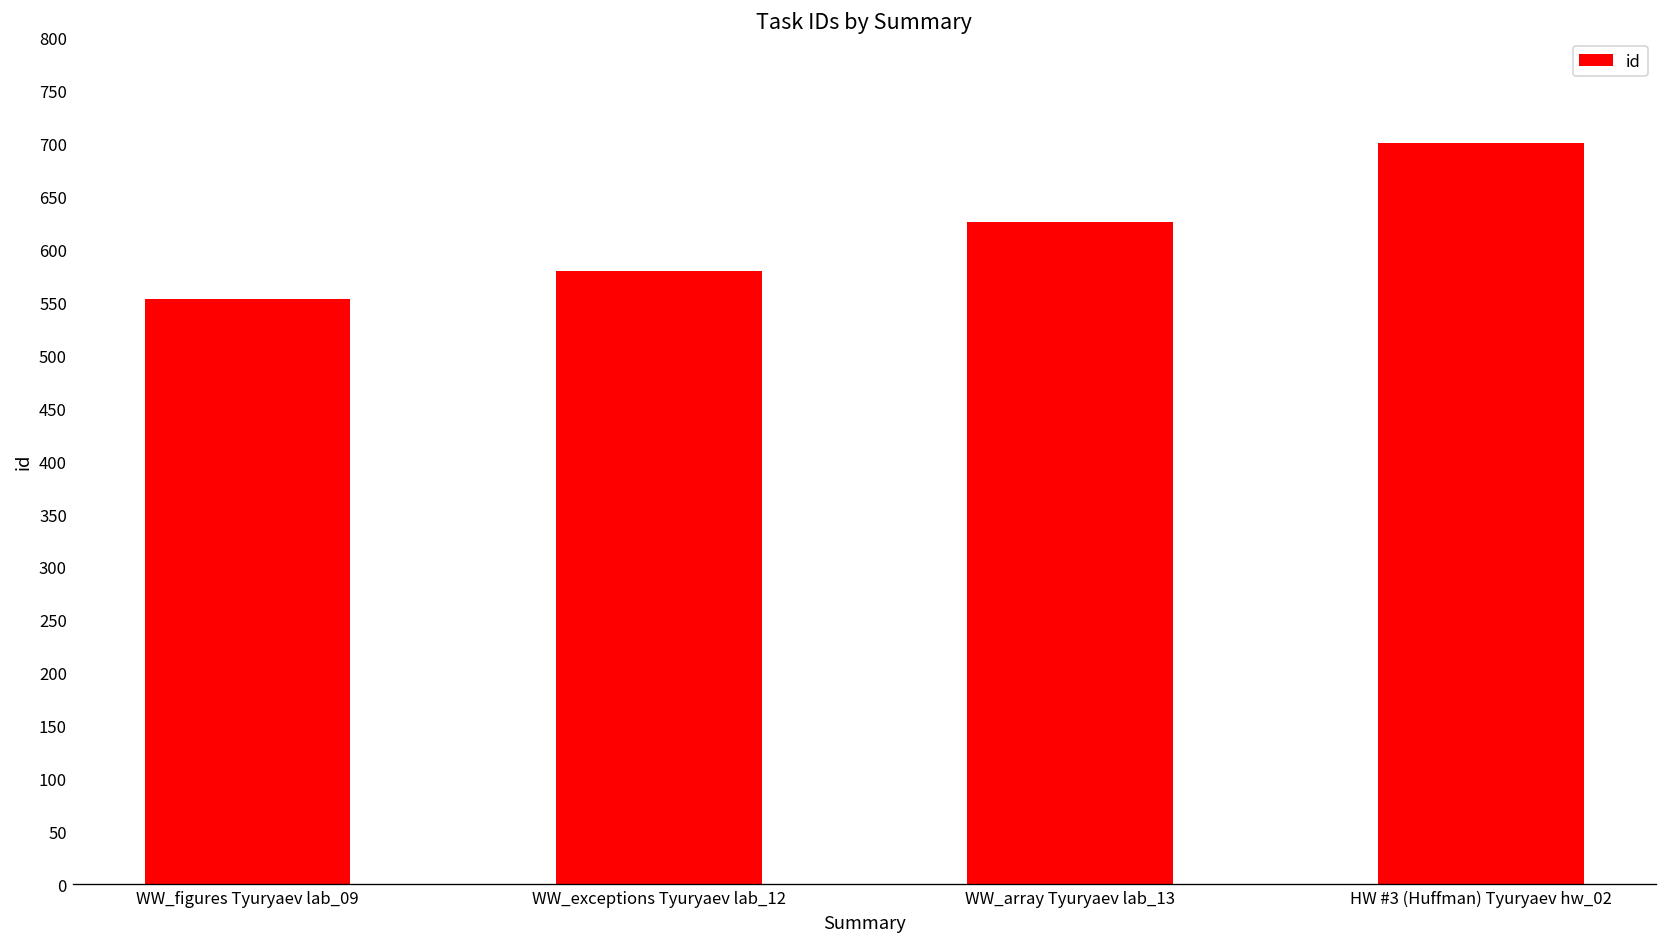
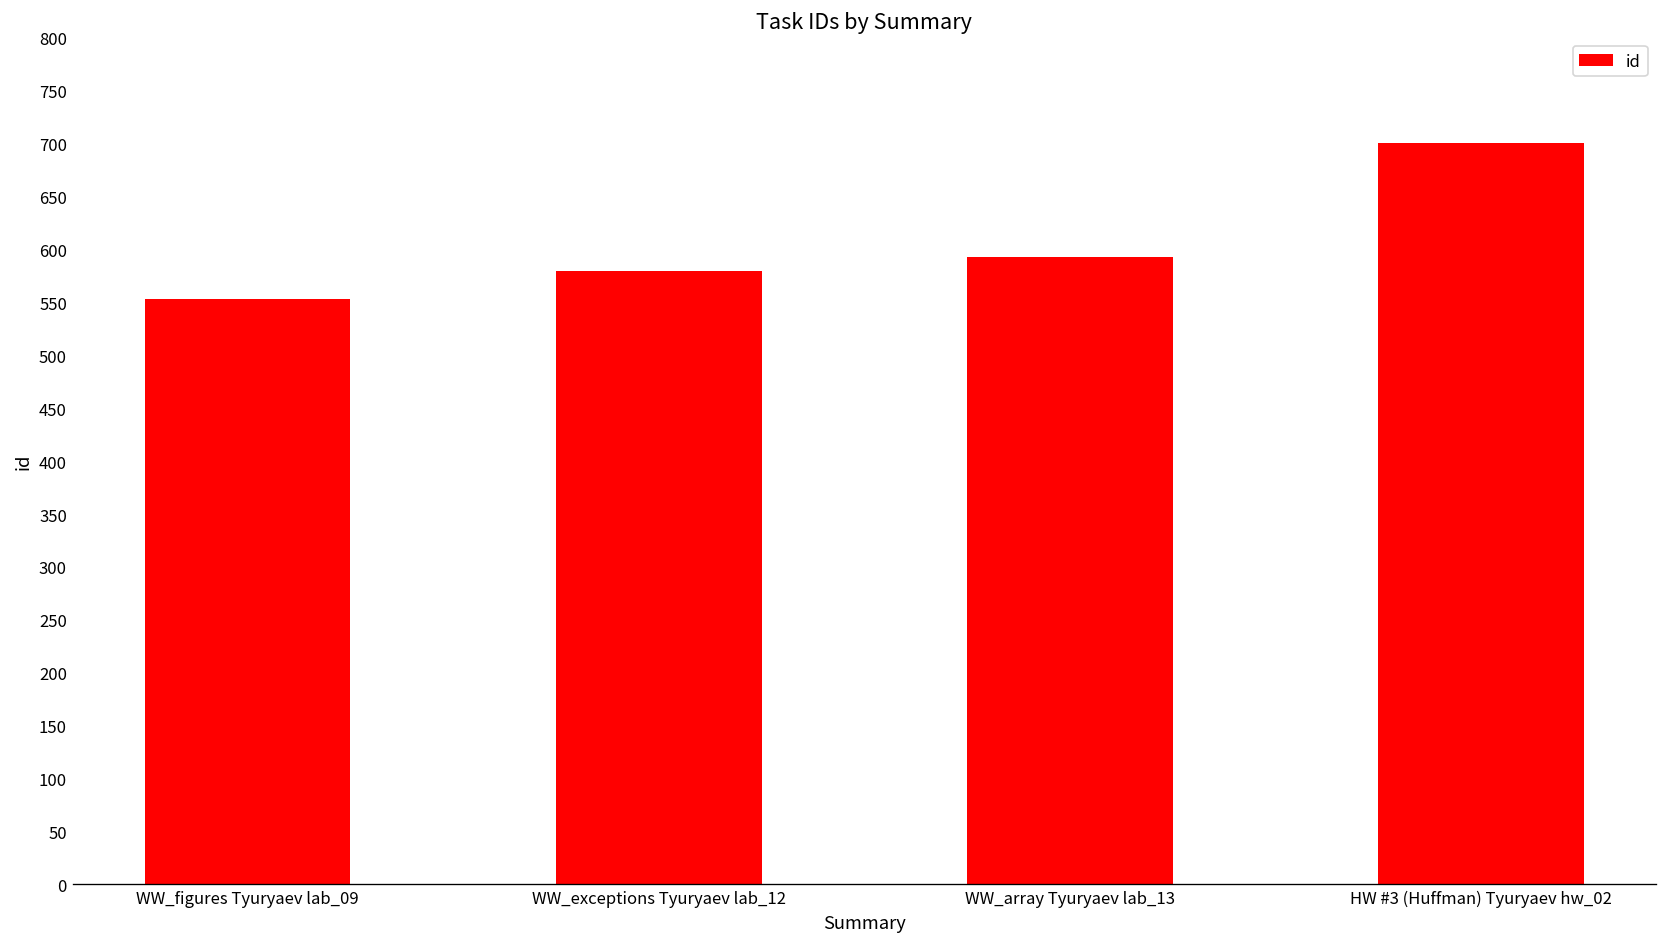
WW_array Tyuryaev lab_13: 630 -> 590
